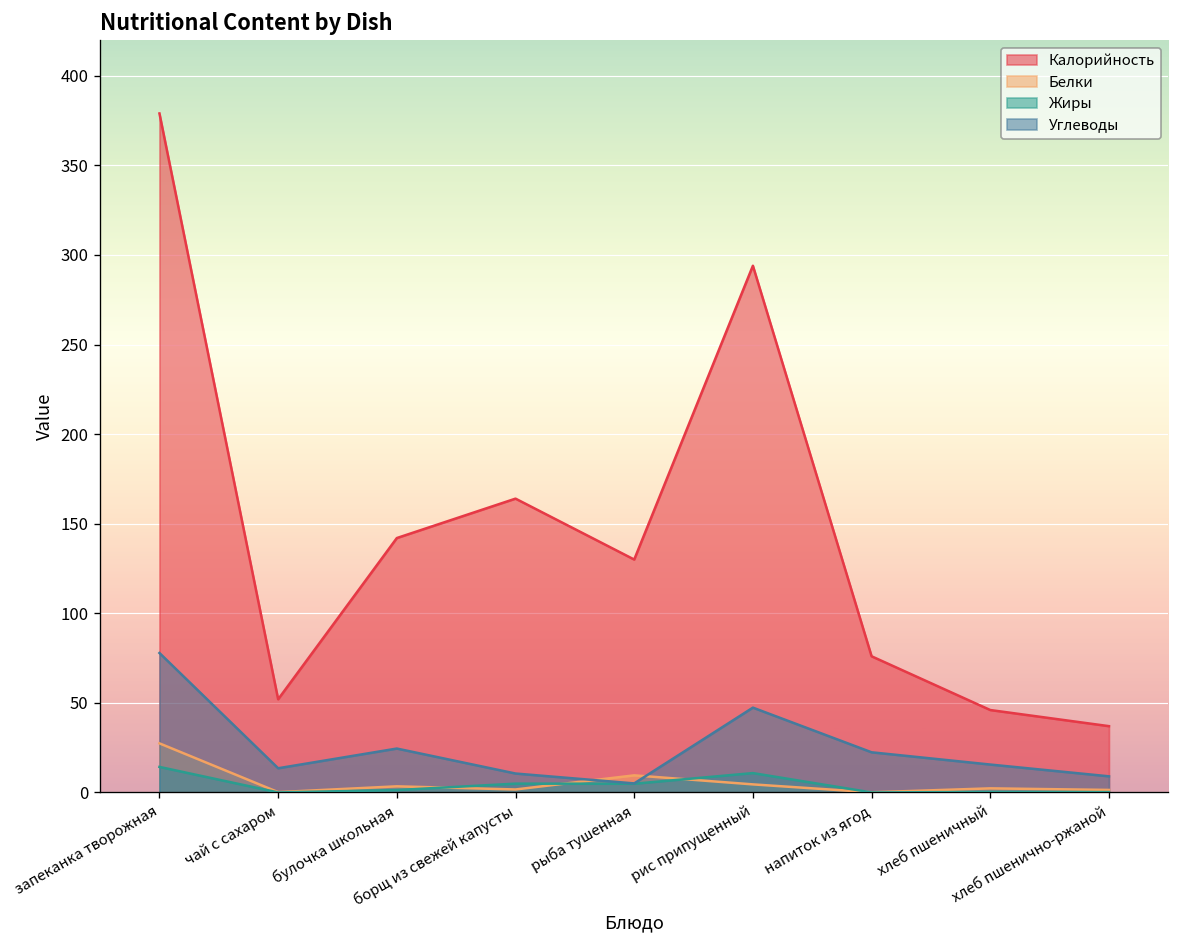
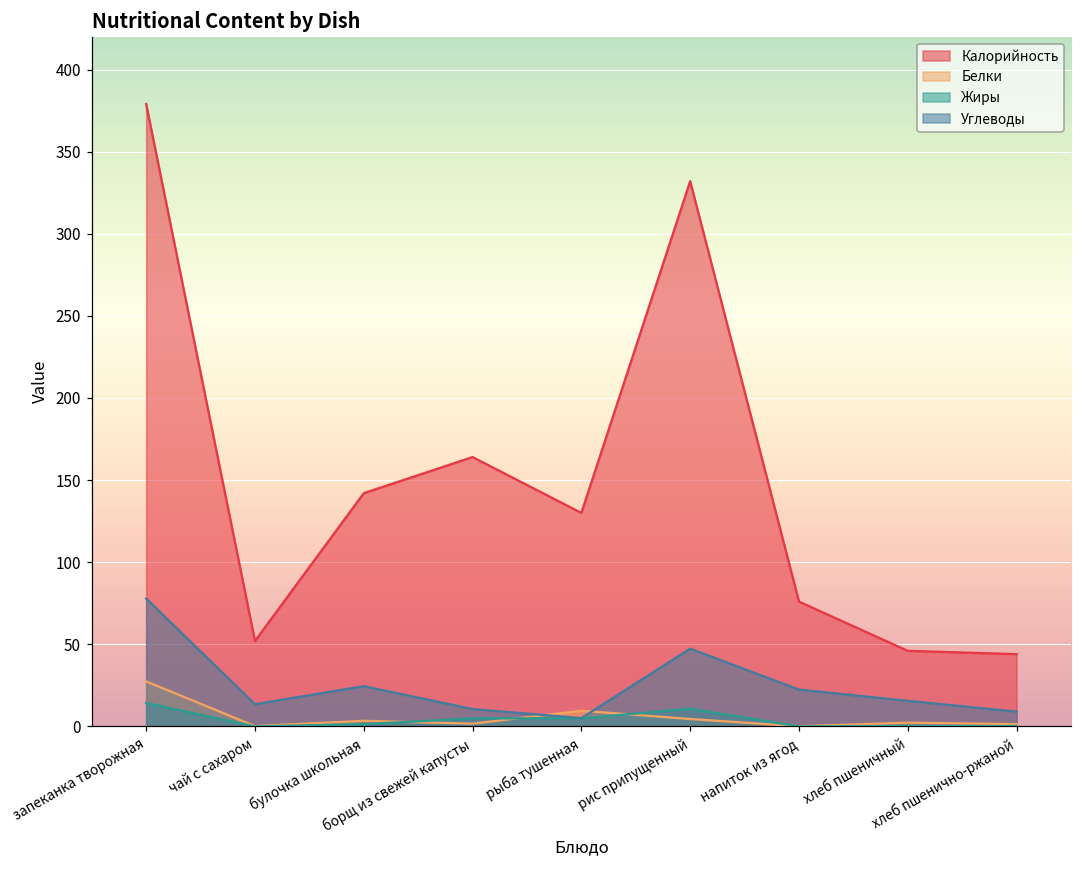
Калорийность, рис припущенный: 294 -> 332
Калорийность, хлеб пшенично-ржаной: 37 -> 44
